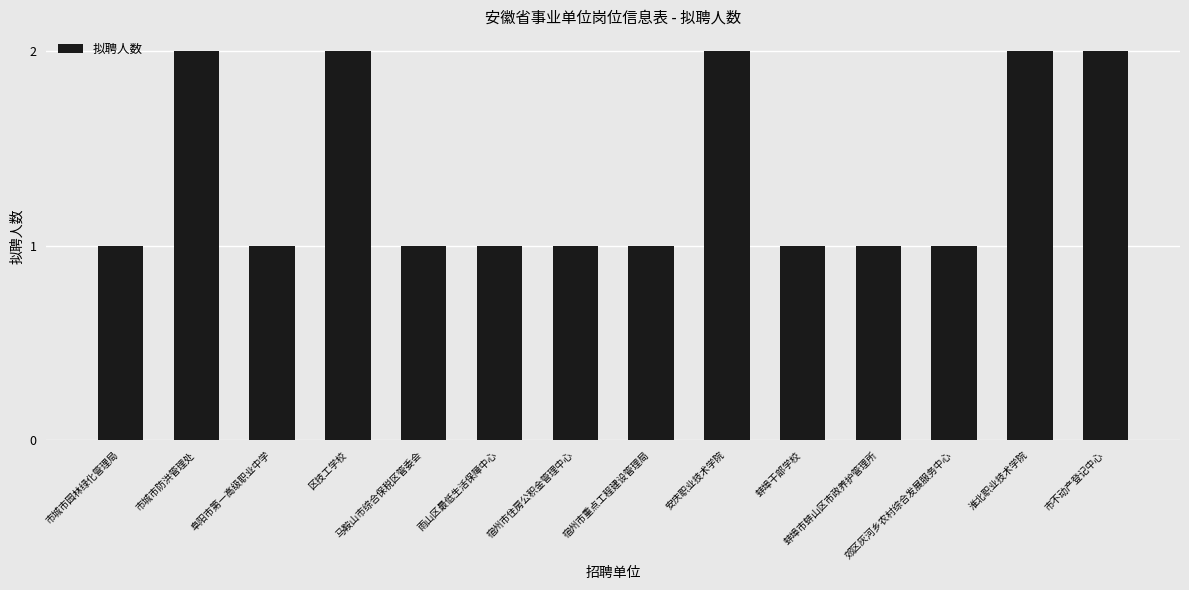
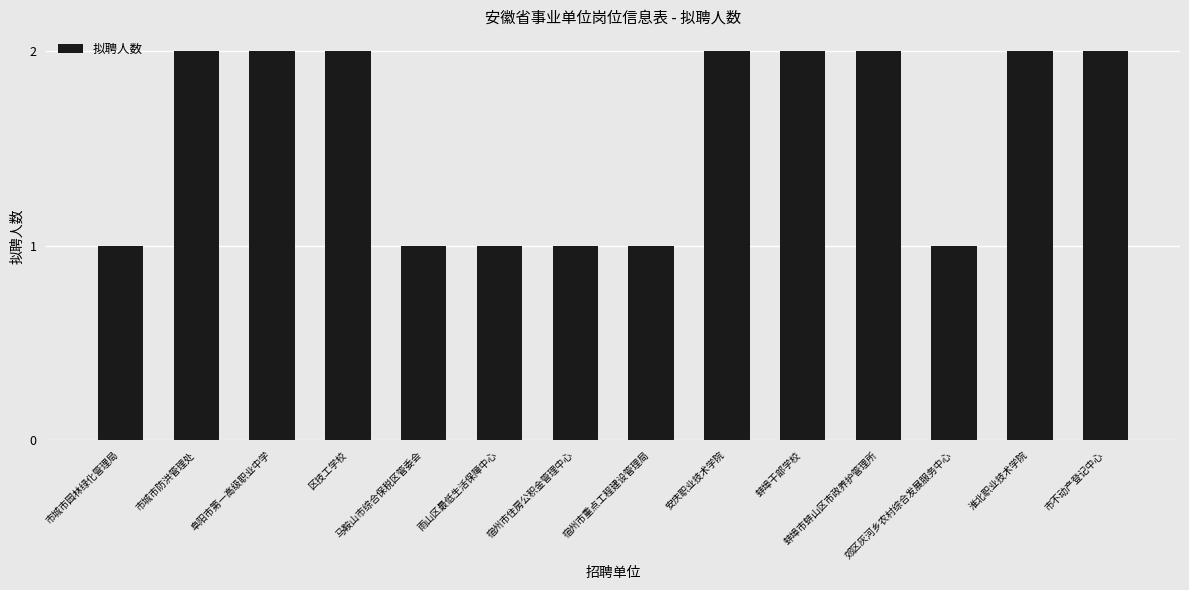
阜阳市第一高级职业中学: 1 -> 2
蚌埠干部学校: 1 -> 2
蚌埠市蚌山区市政养护管理所: 1 -> 2
